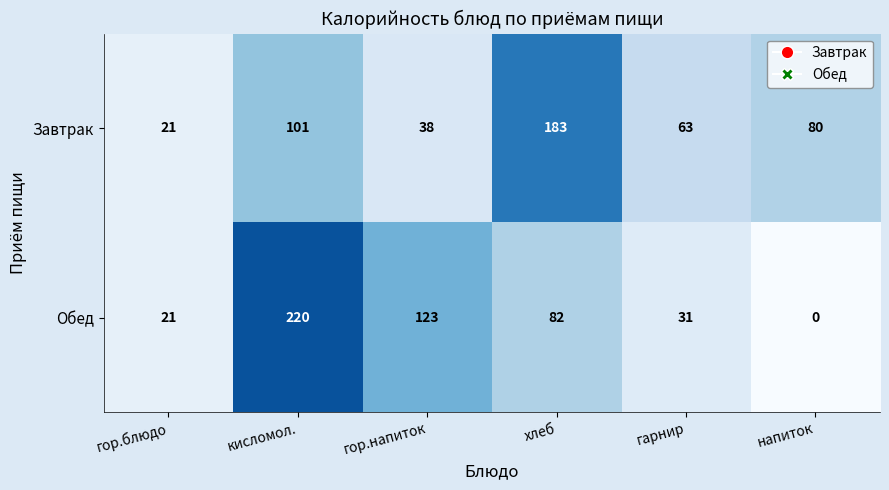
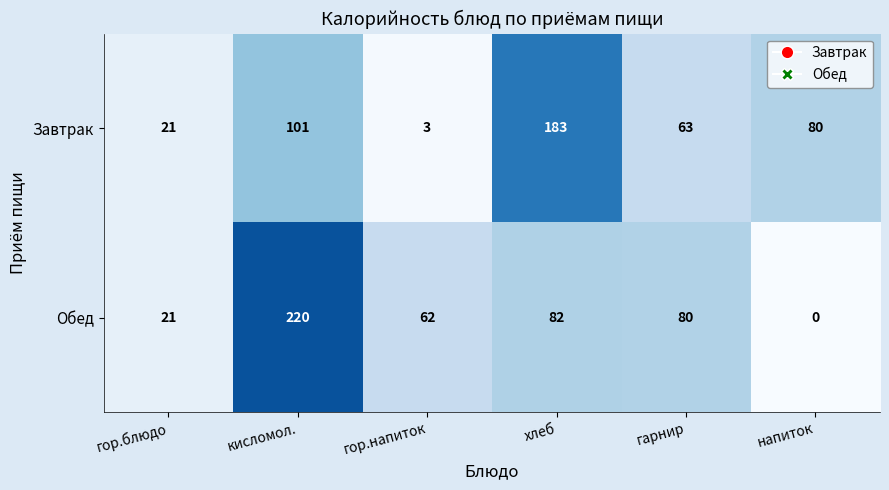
Завтрак, гор.напиток: 38 -> 3
Обед, гор.напиток: 123 -> 62
Обед, гарнир: 31 -> 80
